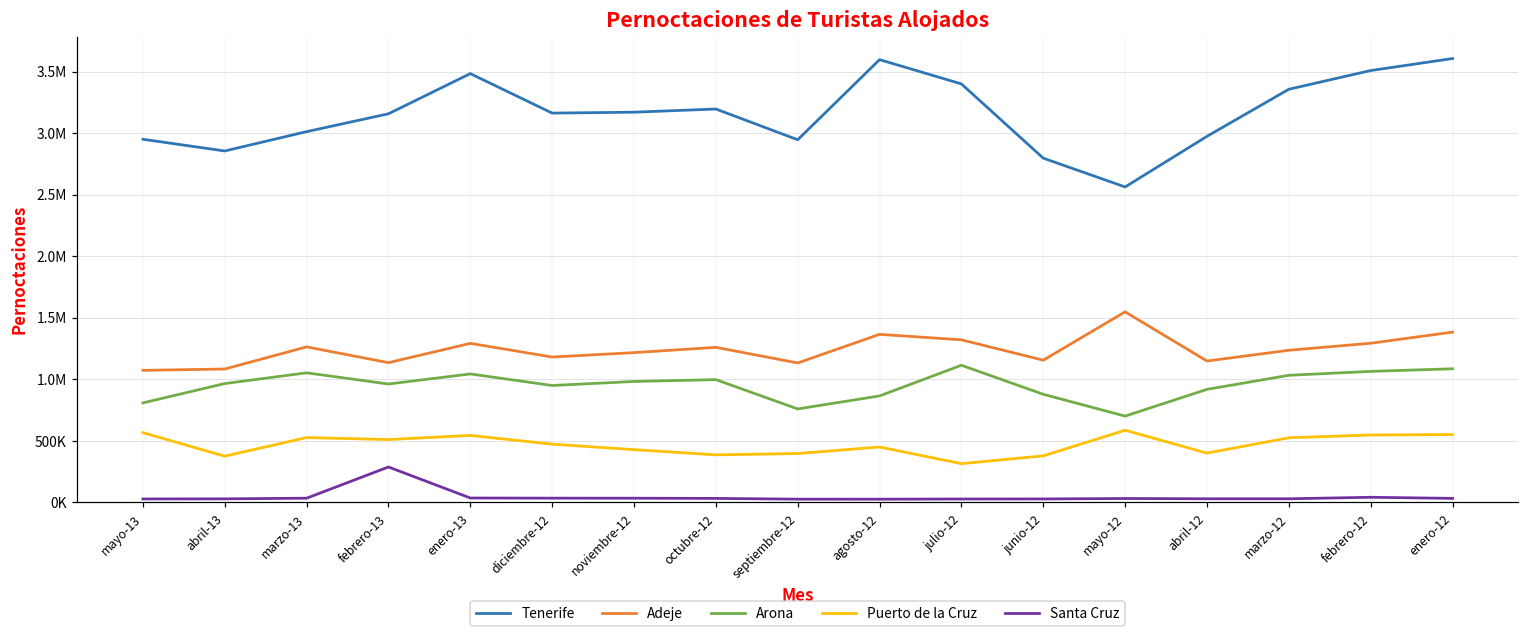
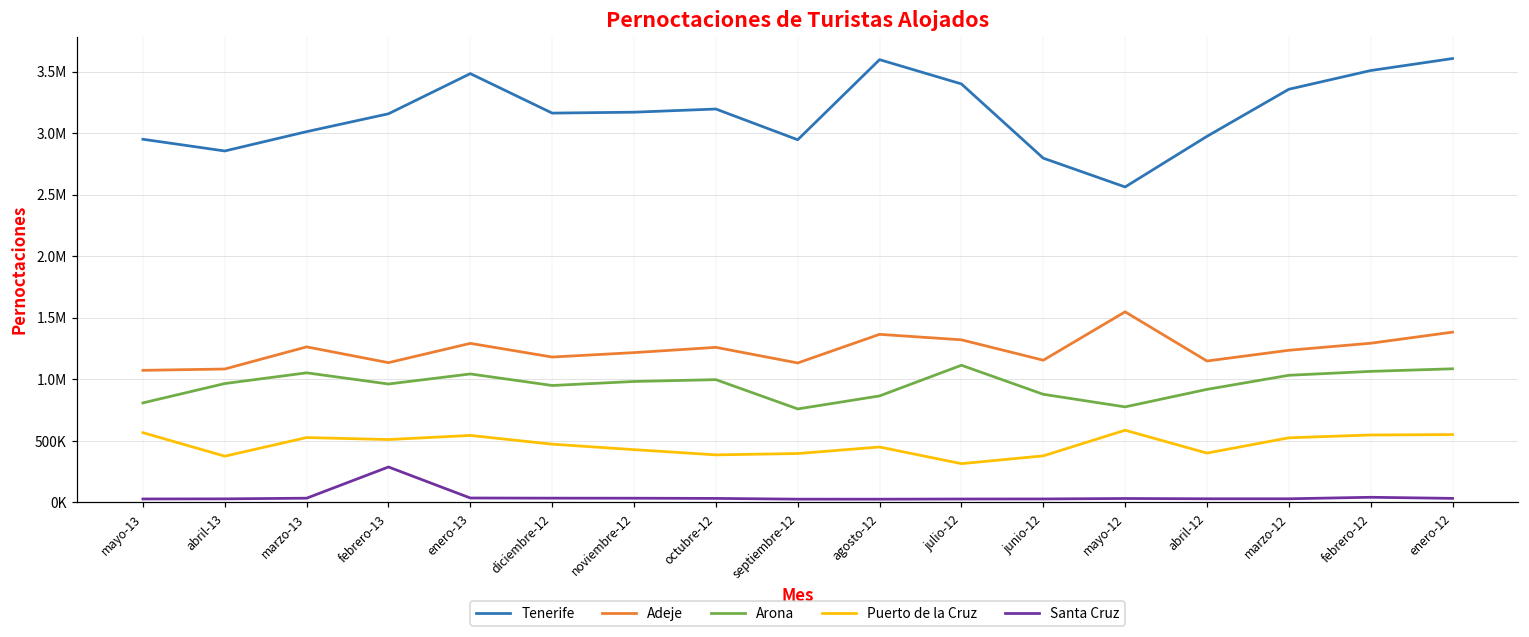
Arona, mayo-12: 700000 -> 780000
